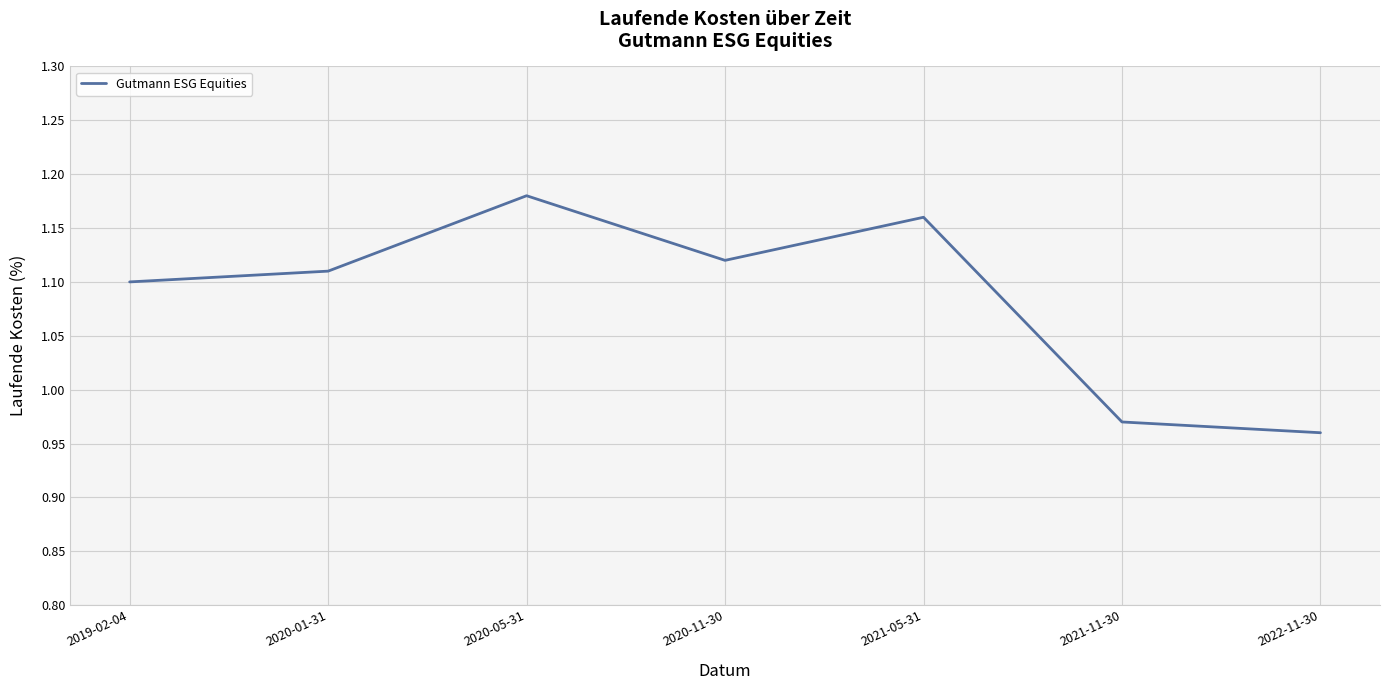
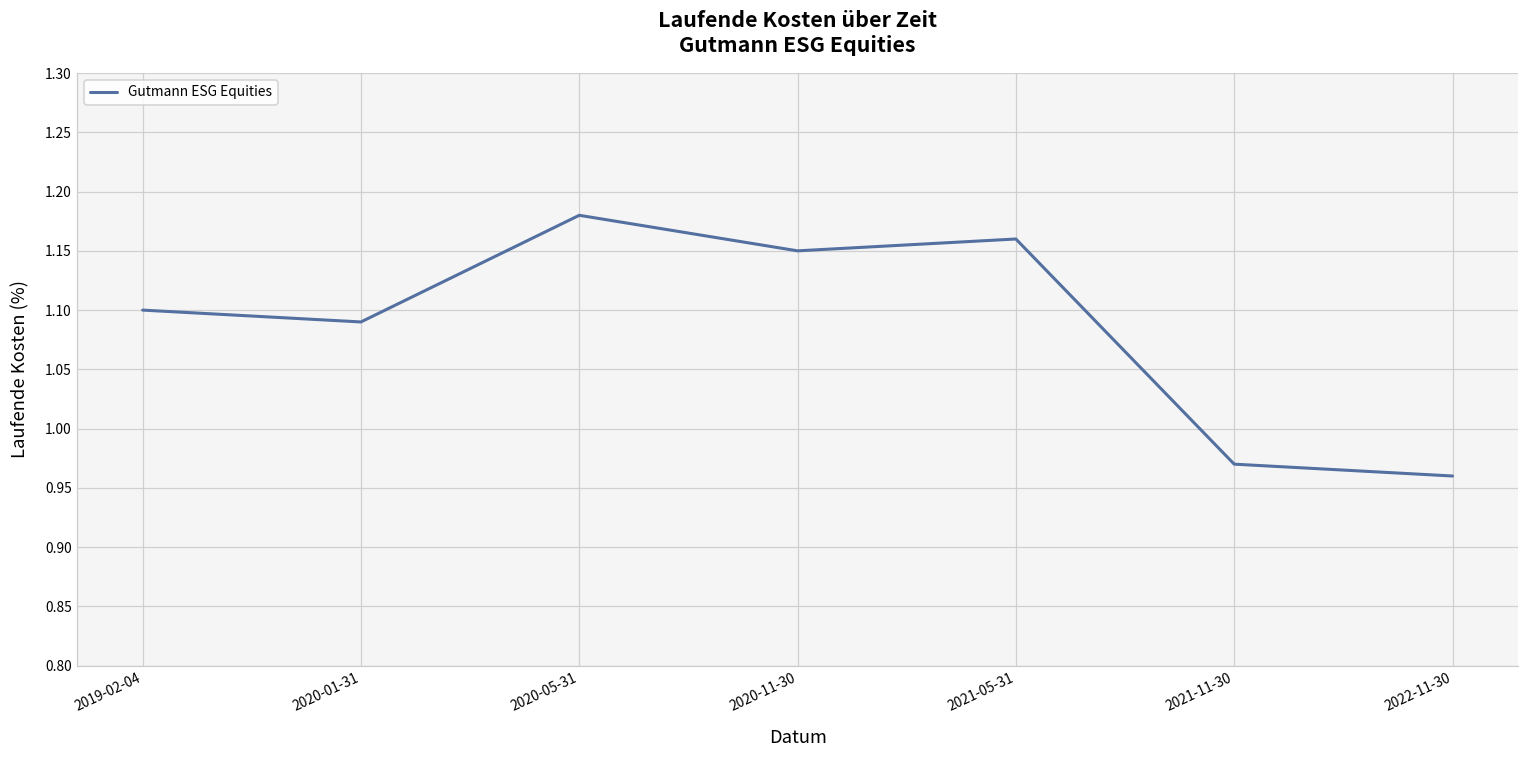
2020-01-31: 1.11 -> 1.09
2020-11-30: 1.12 -> 1.15
